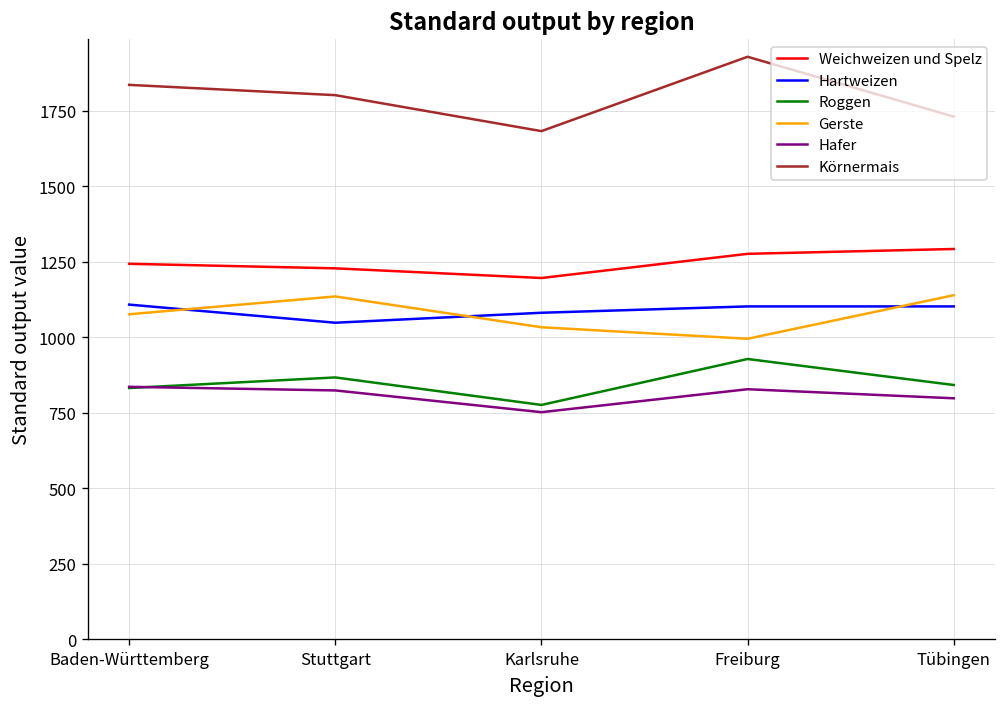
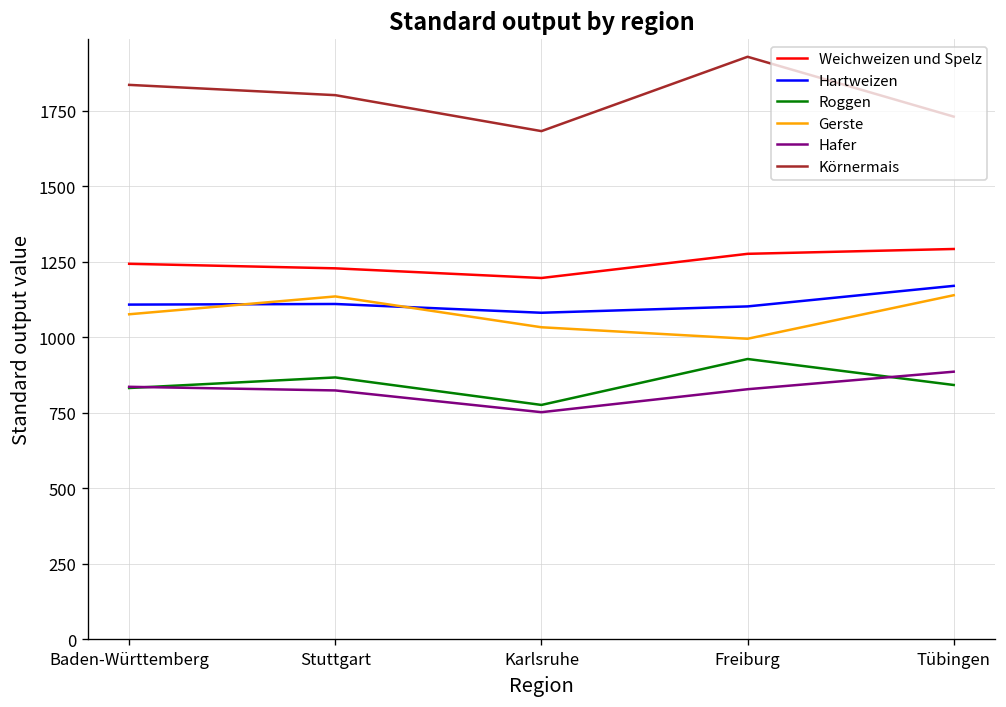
Hartweizen, Stuttgart: 1050 -> 1110
Hartweizen, Tübingen: 1100 -> 1170
Hafer, Tübingen: 800 -> 890
